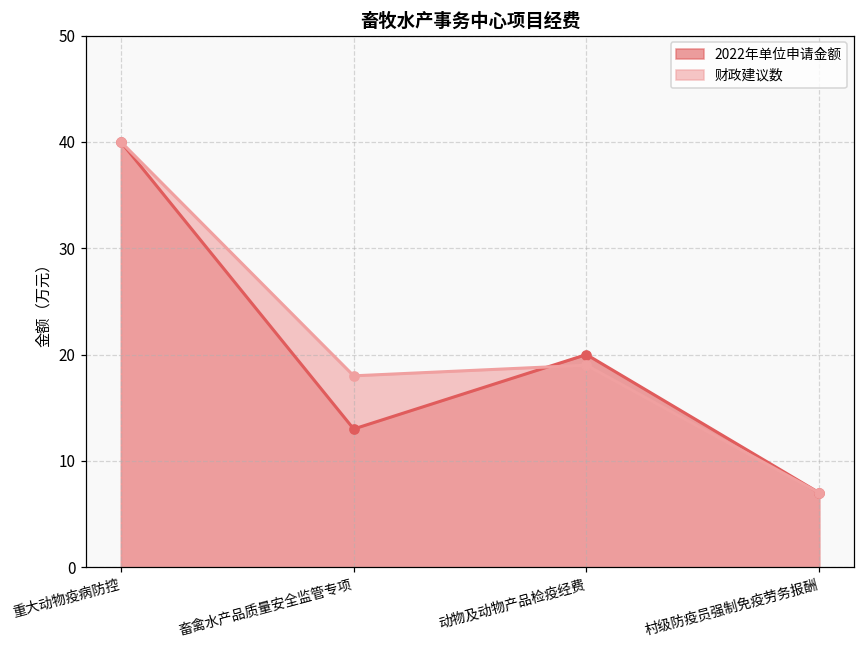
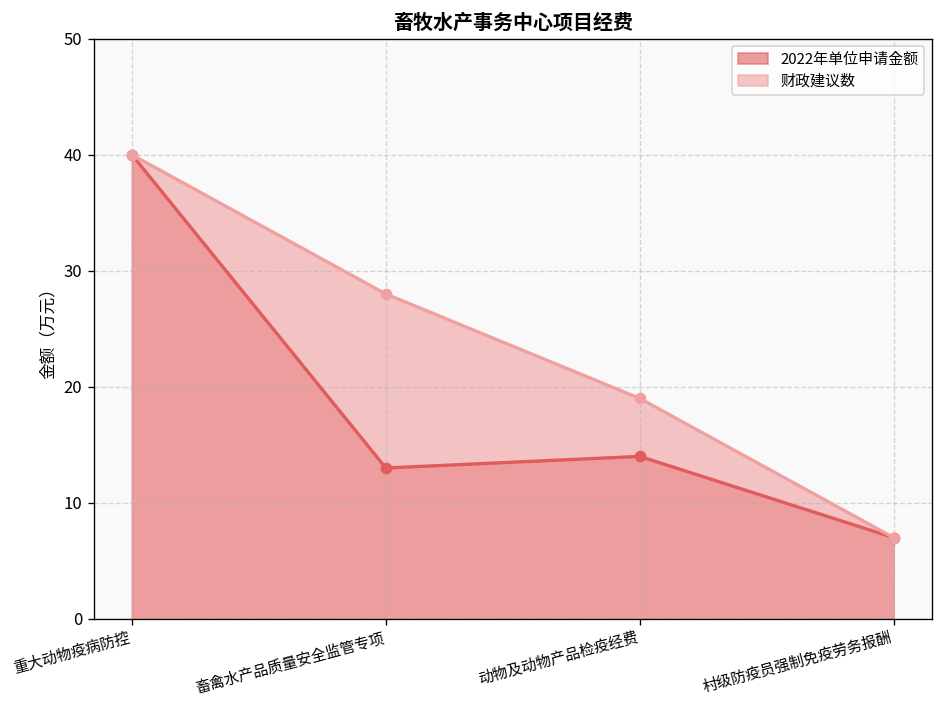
财政建议数, 畜禽水产品质量安全监管专项: 18 -> 28
2022年单位申请金额, 动物及动物产品检疫经费: 20 -> 14
